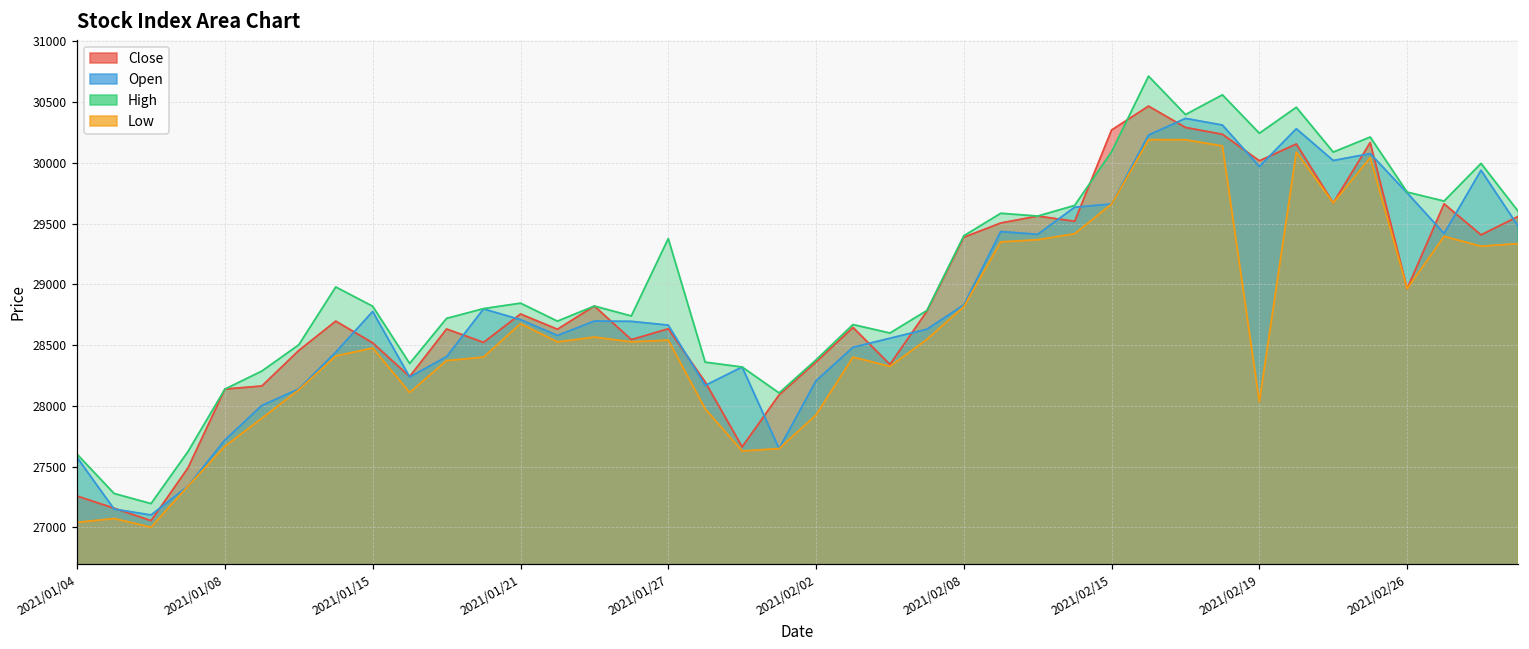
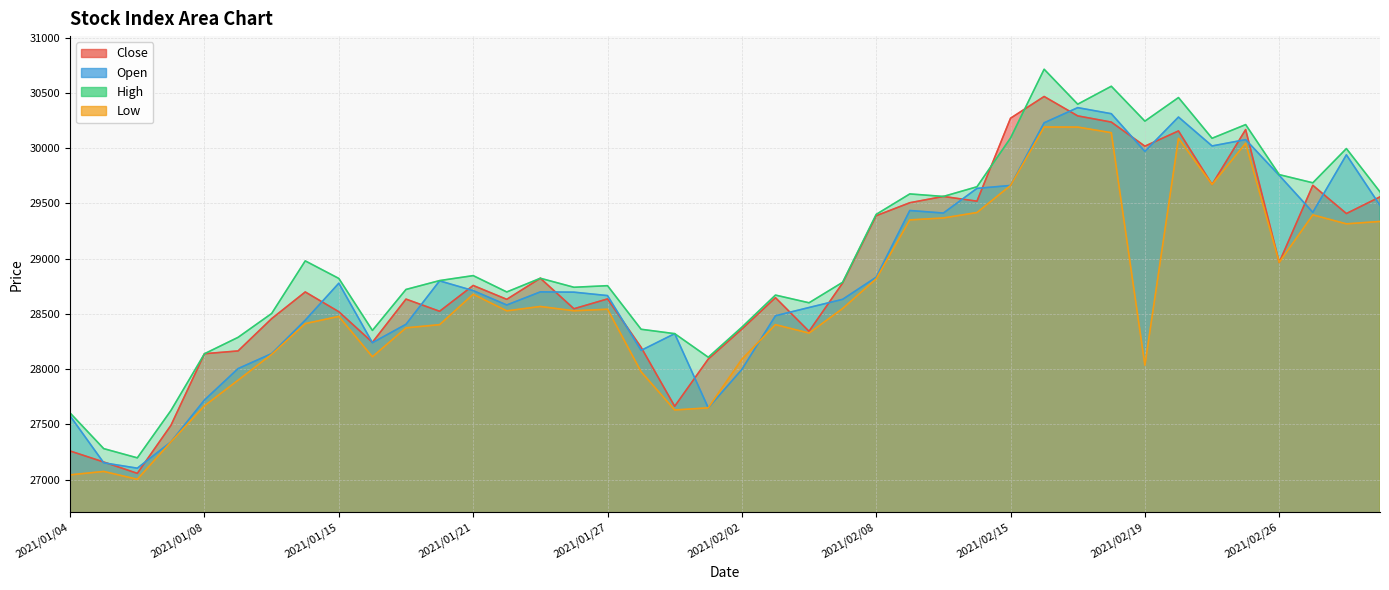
High, 2021/01/27: 29380 -> 28750
Open, 2021/02/02: 28210 -> 28000
Low, 2021/02/02: 27930 -> 28090
